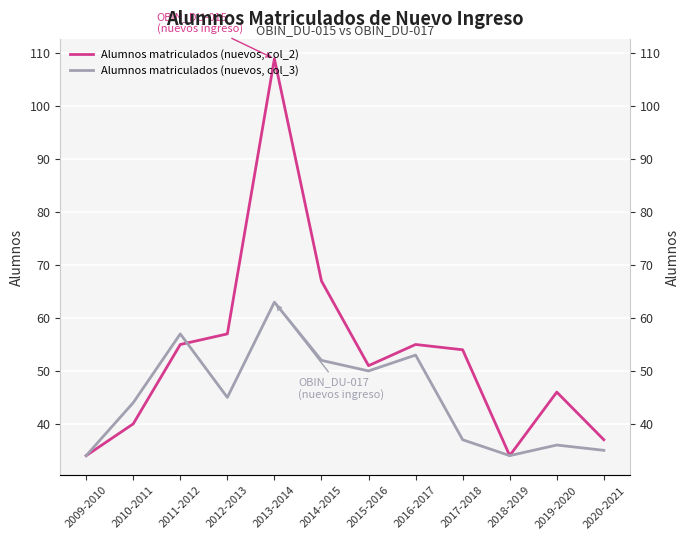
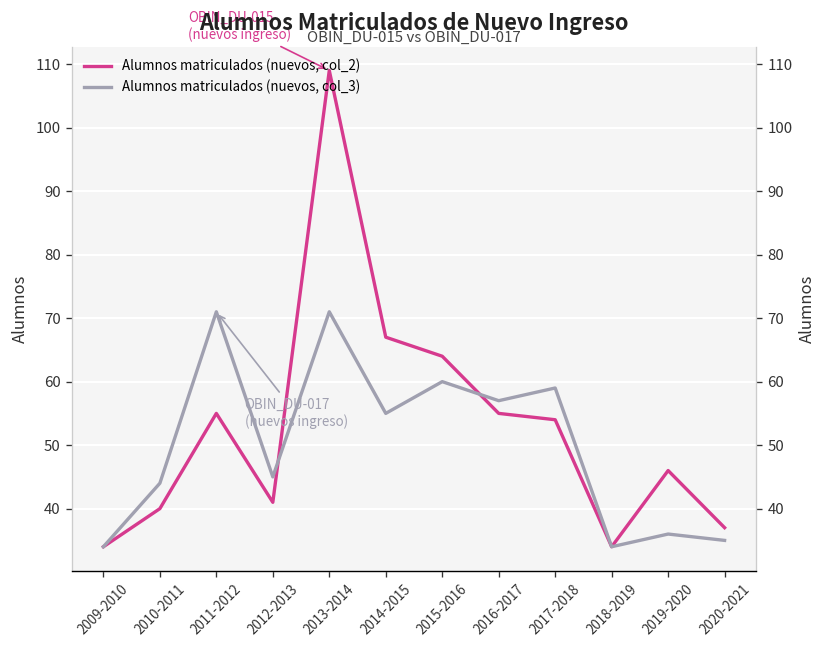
Alumnos matriculados (nuevos, col_3), 2011-2012: 57 -> 71
Alumnos matriculados (nuevos, col_2), 2012-2013: 57 -> 41
Alumnos matriculados (nuevos, col_3), 2013-2014: 63 -> 71
Alumnos matriculados (nuevos, col_3), 2014-2015: 52 -> 55
Alumnos matriculados (nuevos, col_2), 2015-2016: 51 -> 64
Alumnos matriculados (nuevos, col_3), 2015-2016: 50 -> 60
Alumnos matriculados (nuevos, col_3), 2016-2017: 53 -> 57
Alumnos matriculados (nuevos, col_3), 2017-2018: 37 -> 59
